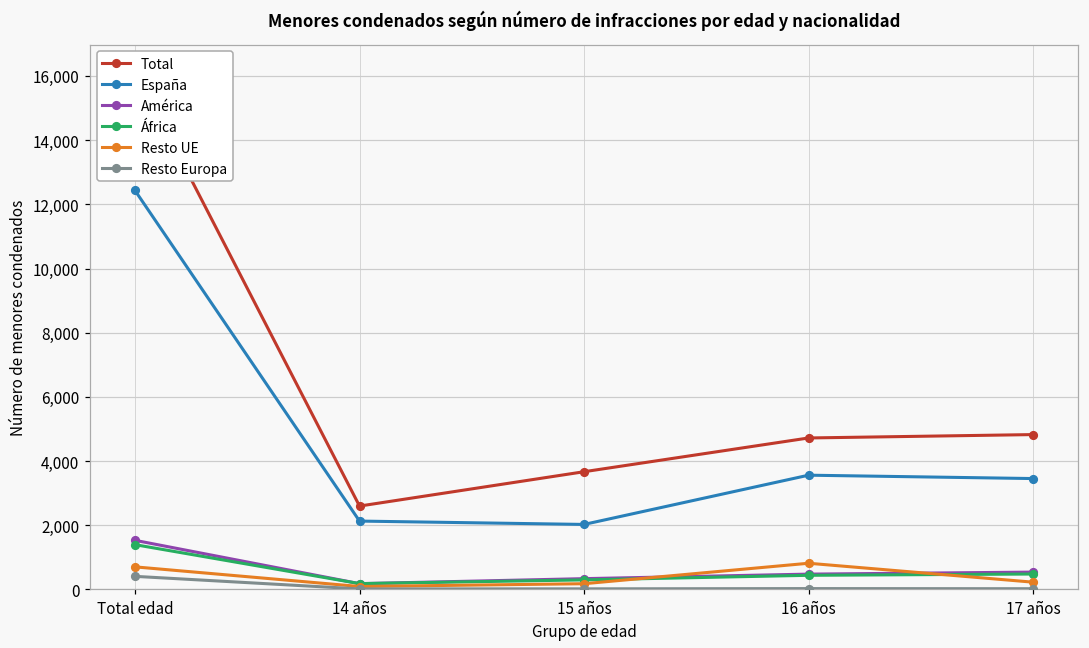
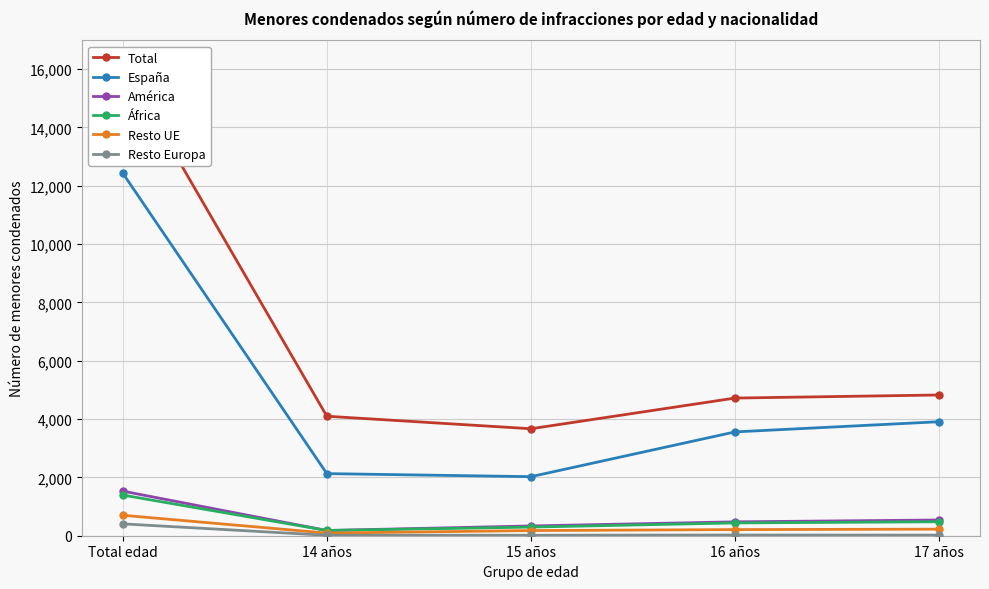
Total, 14 años: 2,600 -> 4,100
Resto UE, 16 años: 800 -> 200
España, 17 años: 3,500 -> 3,900
